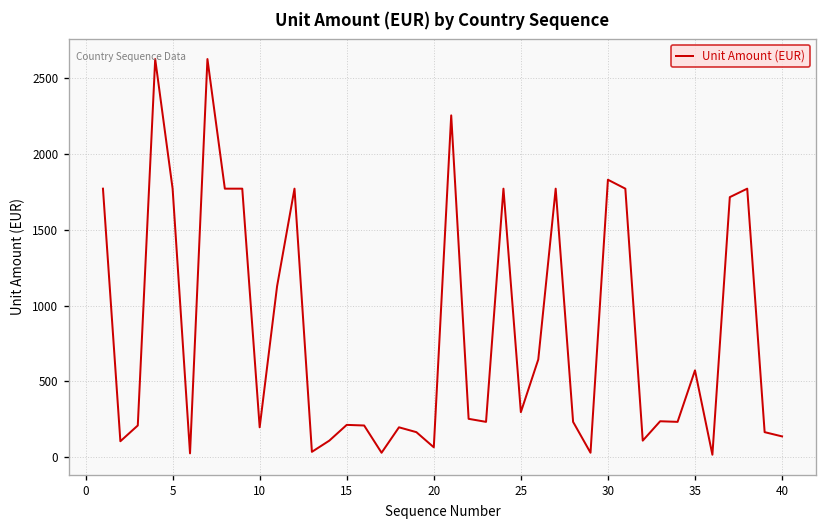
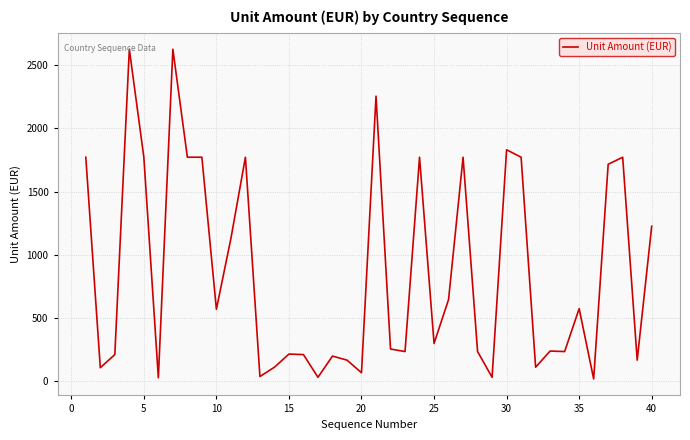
10: 200 -> 570
40: 140 -> 1230
